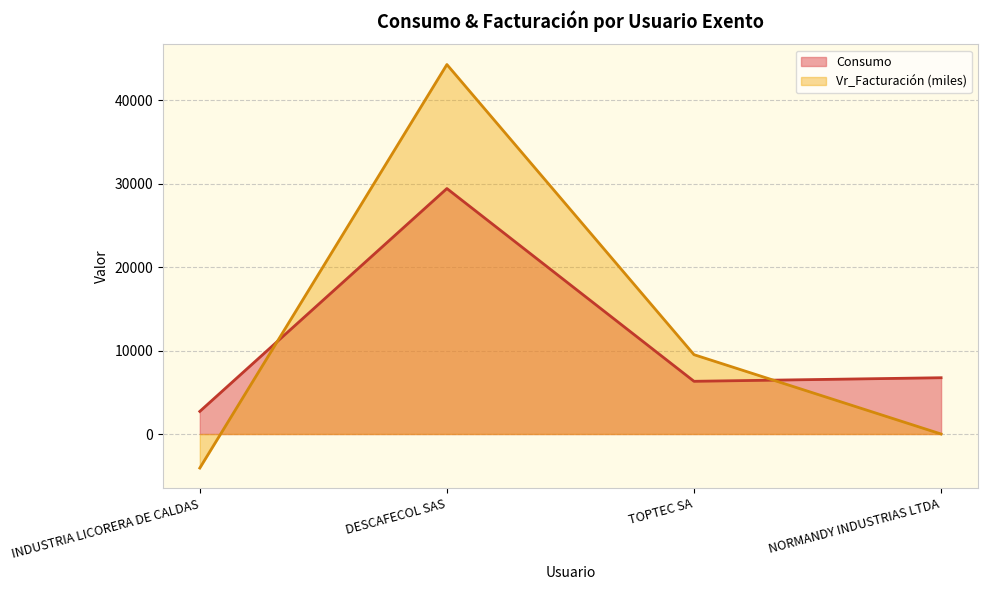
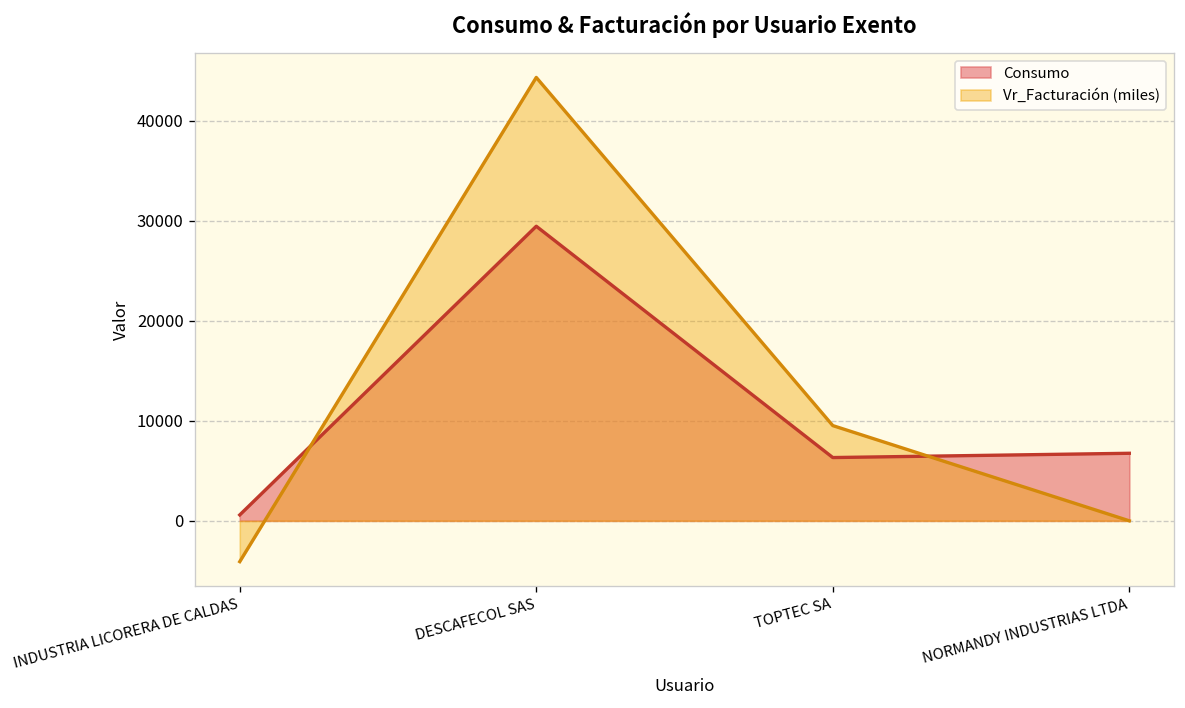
Consumo, INDUSTRIA LICORERA DE CALDAS: 3000 -> 1000
